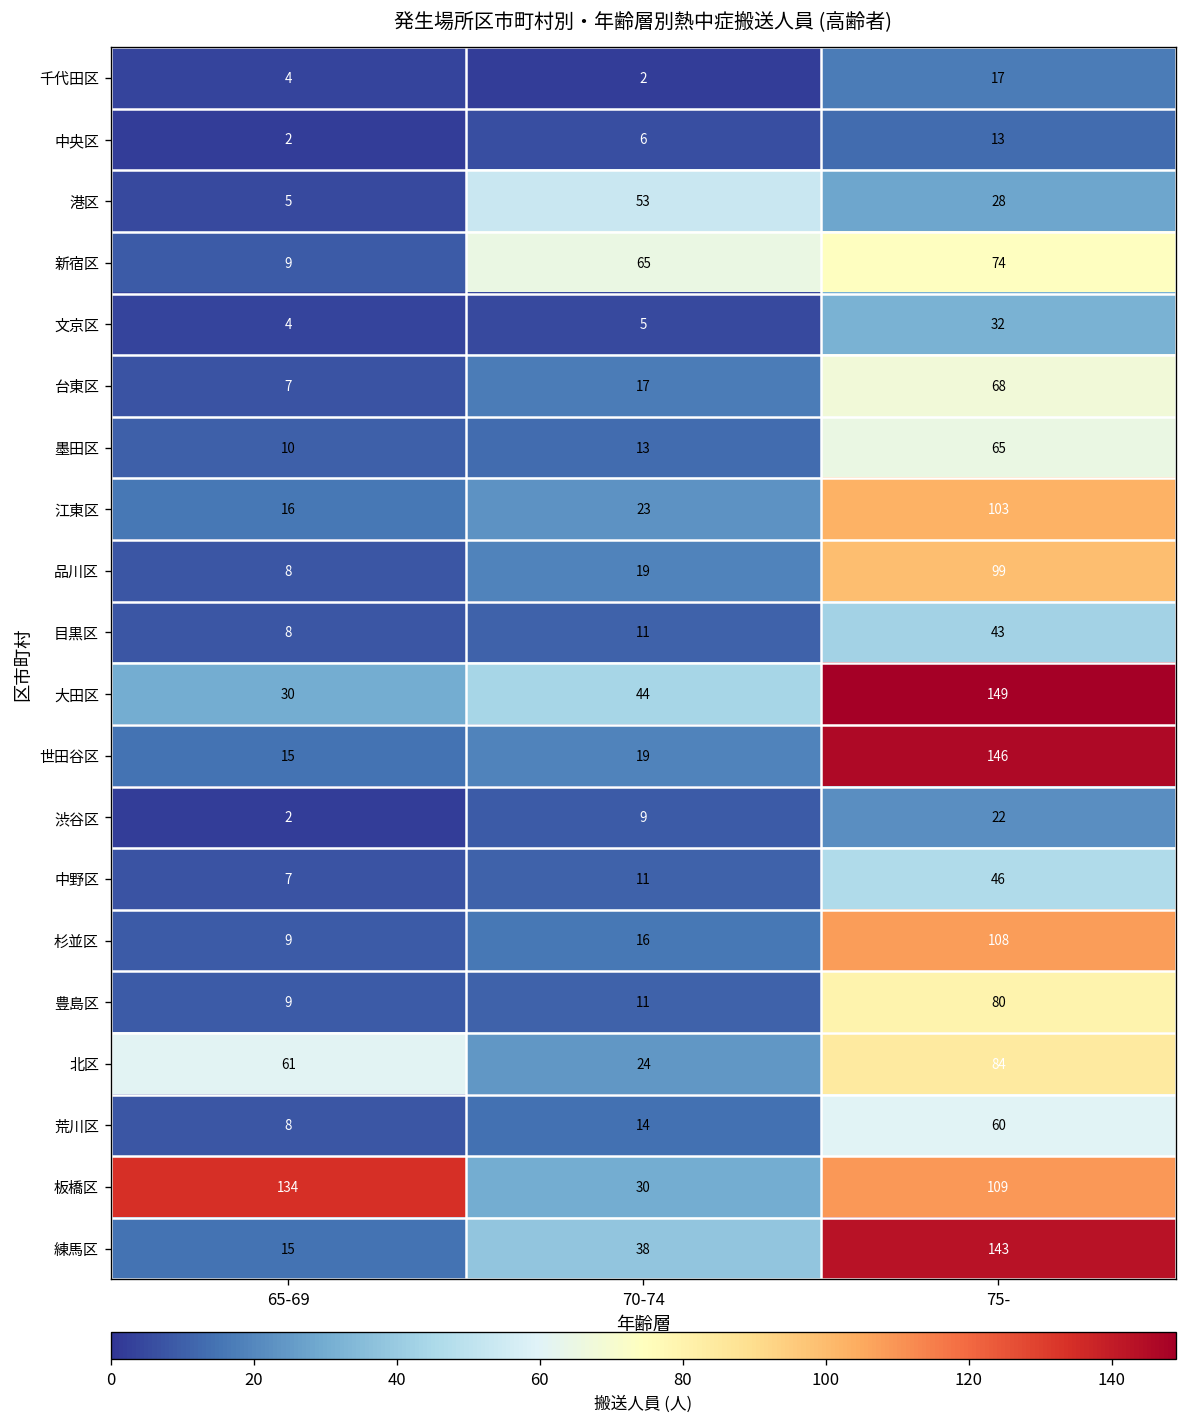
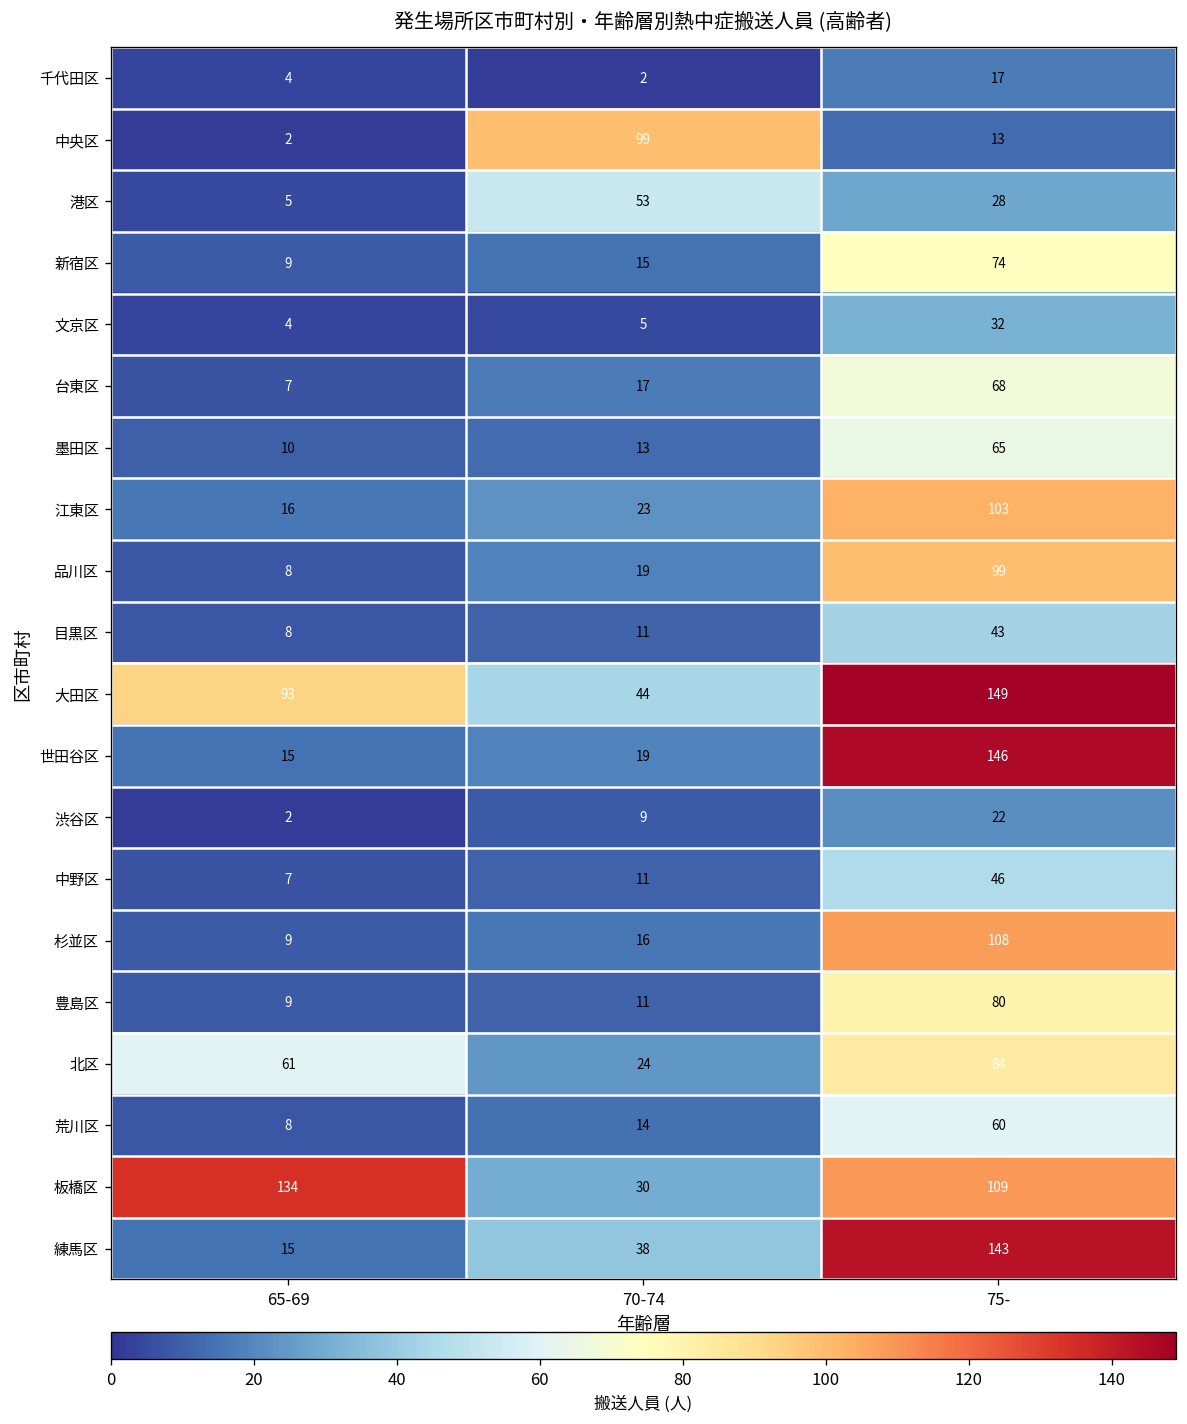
中央区, 70-74: 6 -> 99
新宿区, 70-74: 65 -> 15
大田区, 65-69: 30 -> 93
